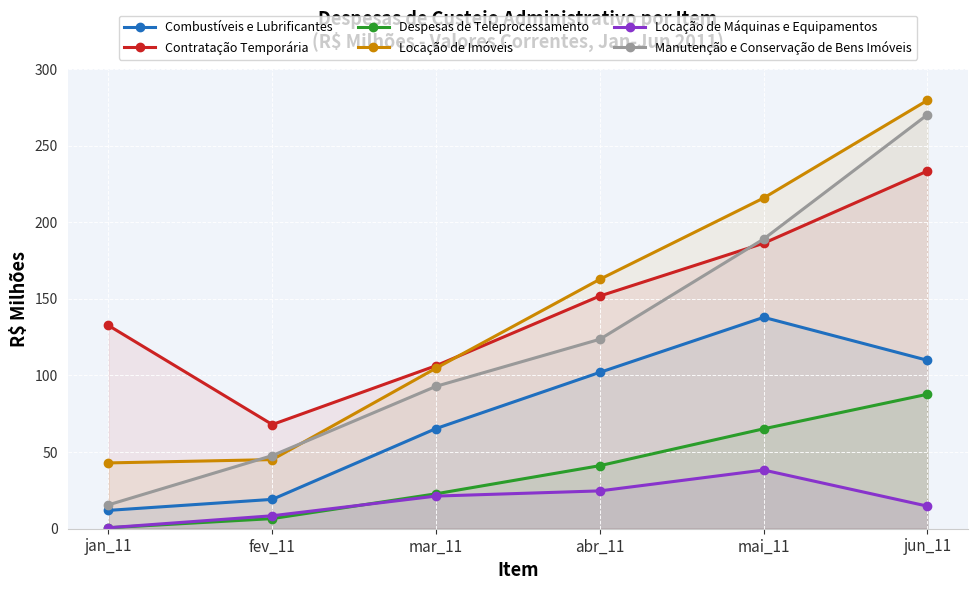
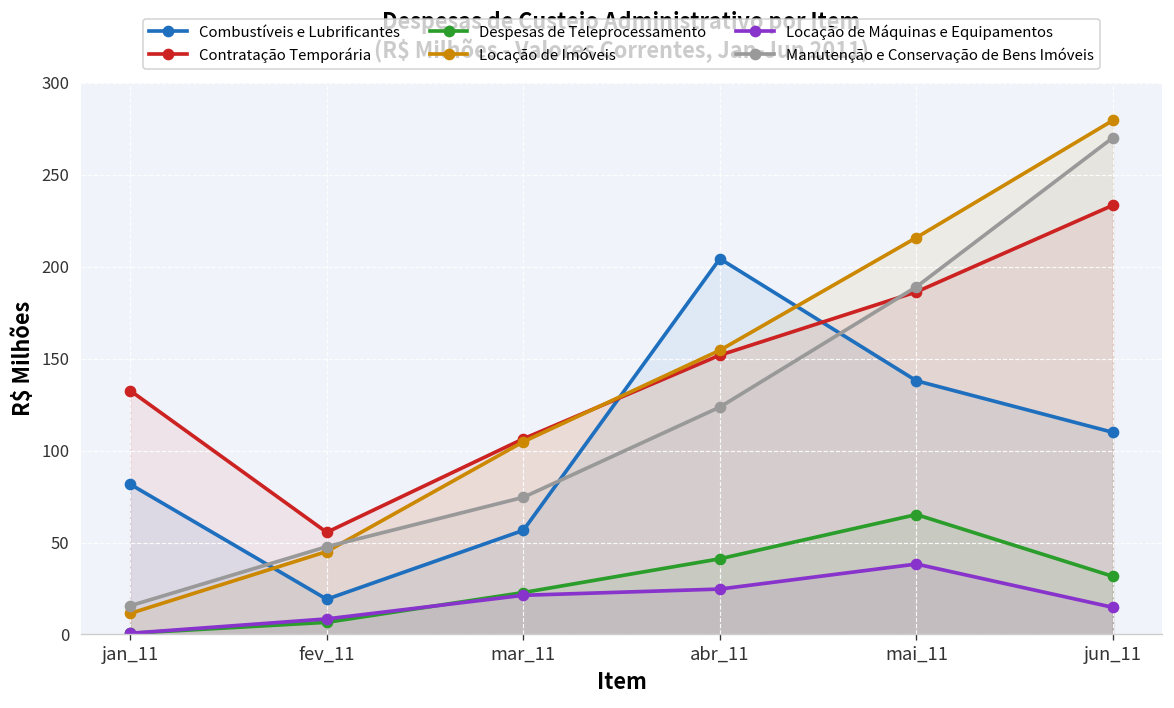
Combustíveis e Lubrificantes, jan_11: 12 -> 82
Locação de Imóveis, jan_11: 43 -> 11
Contratação Temporária, fev_11: 68 -> 56
Combustíveis e Lubrificantes, mar_11: 65 -> 57
Manutenção e Conservação de Bens Imóveis, mar_11: 93 -> 75
Combustíveis e Lubrificantes, abr_11: 102 -> 204
Locação de Imóveis, abr_11: 163 -> 155
Despesas de Teleprocessamento, jun_11: 88 -> 32
